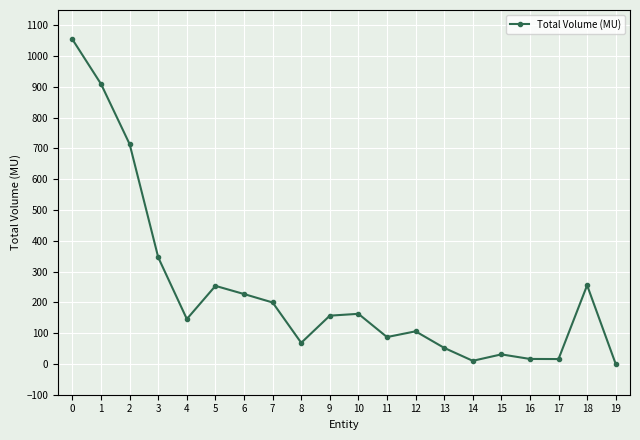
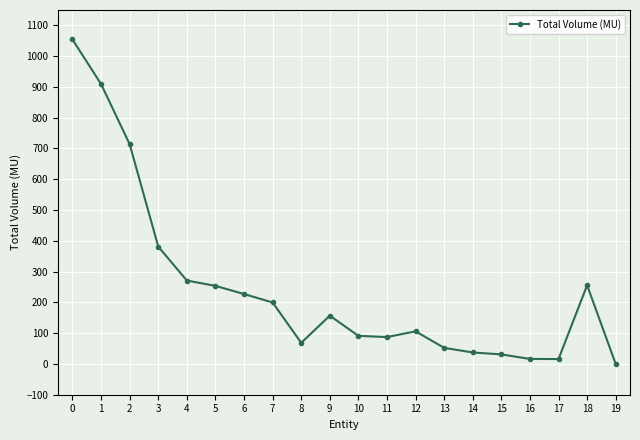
3: 350 -> 380
4: 150 -> 270
10: 160 -> 90
14: 10 -> 40
